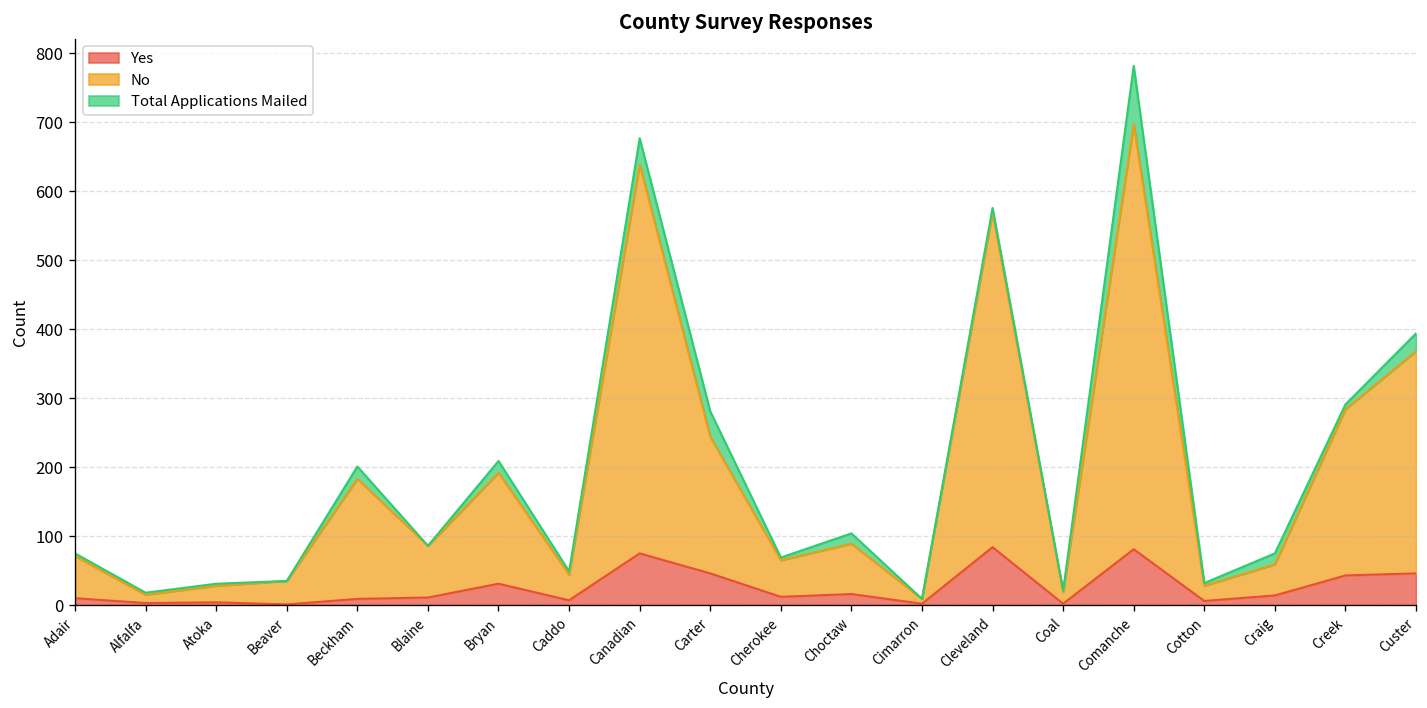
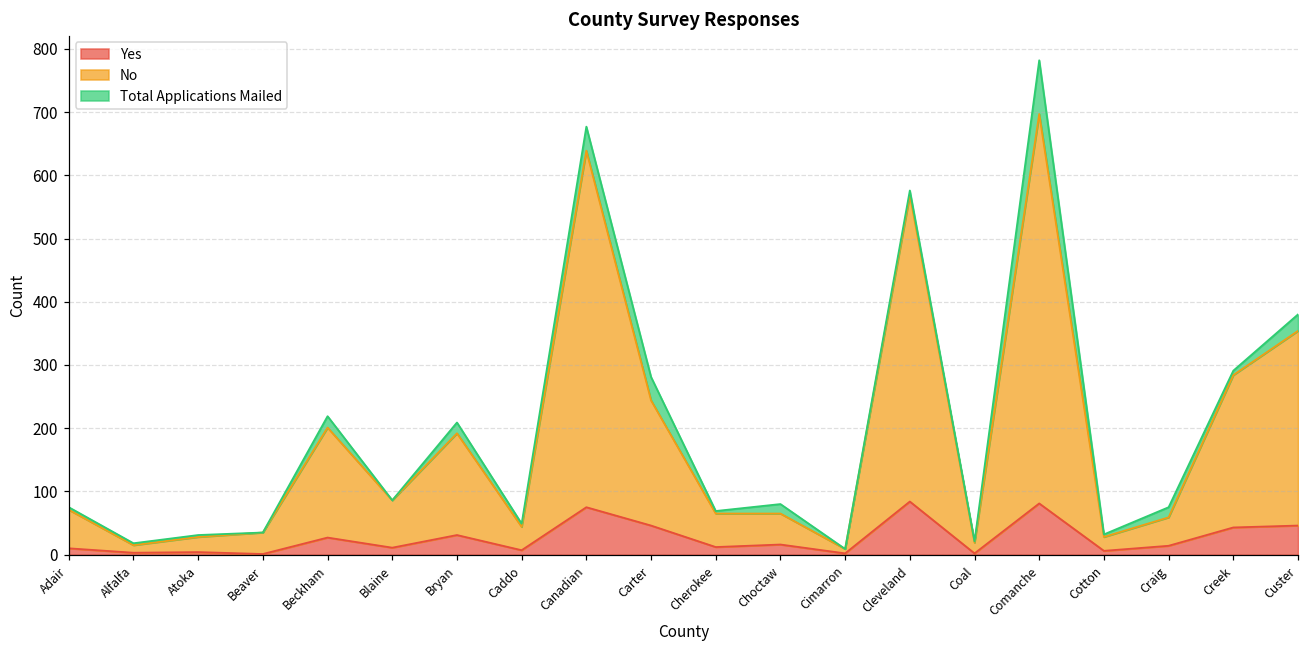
Yes, Beckham: 10 -> 30
No, Choctaw: 70 -> 50
No, Custer: 320 -> 310
